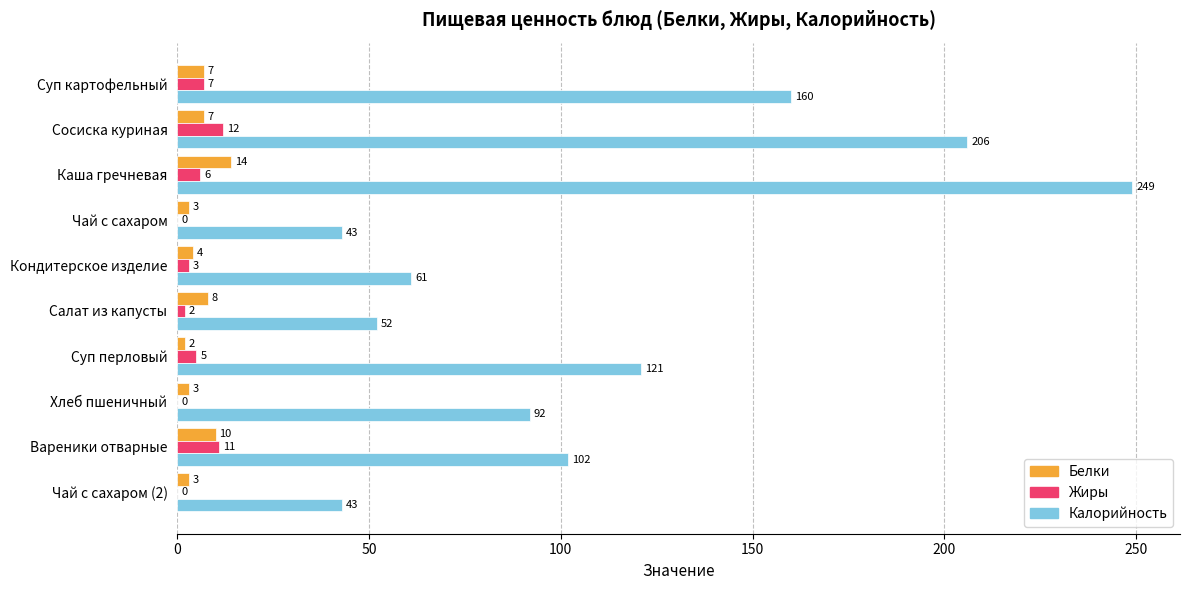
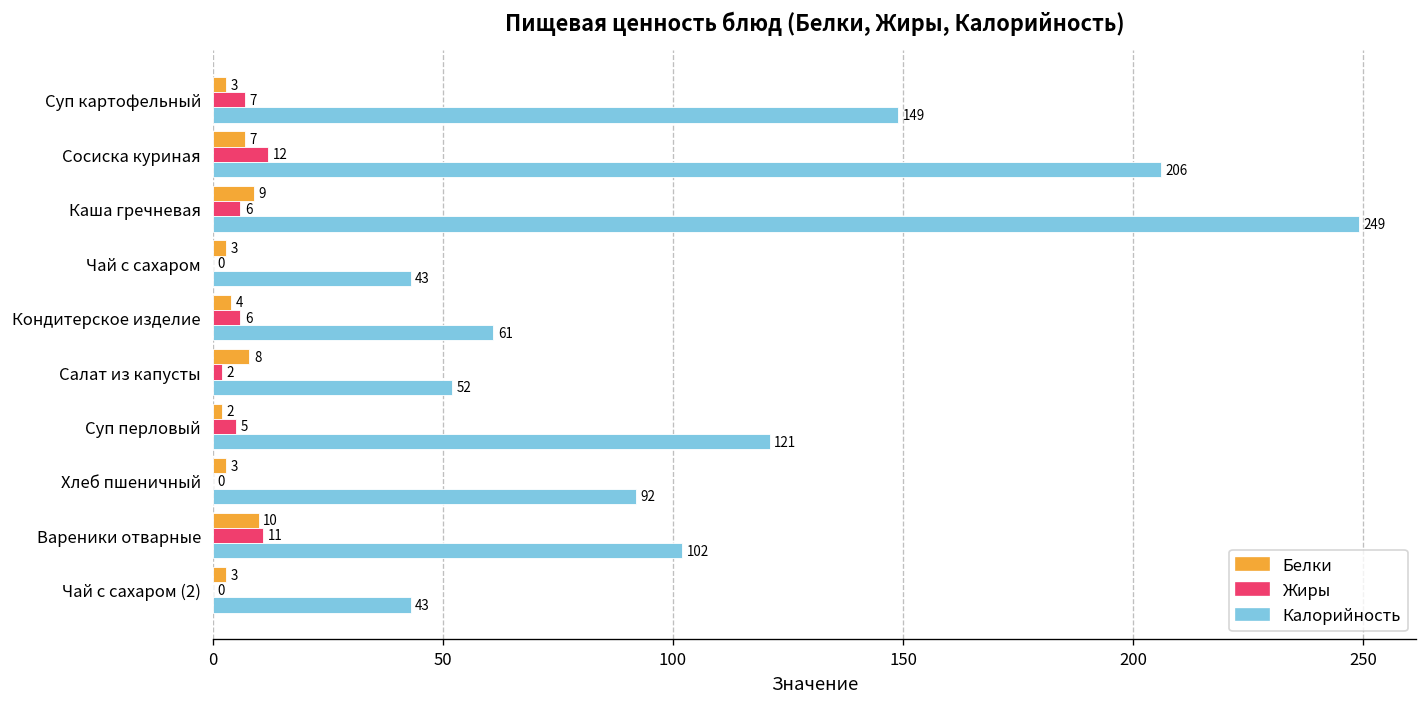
Белки, Суп картофельный: 7 -> 3
Калорийность, Суп картофельный: 160 -> 149
Белки, Каша гречневая: 14 -> 9
Жиры, Кондитерское изделие: 3 -> 6
